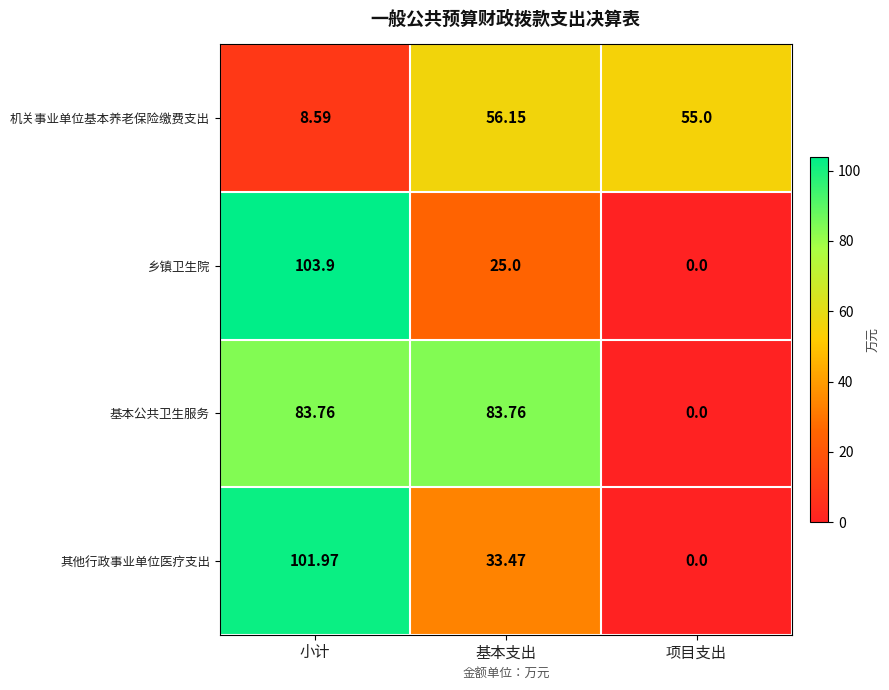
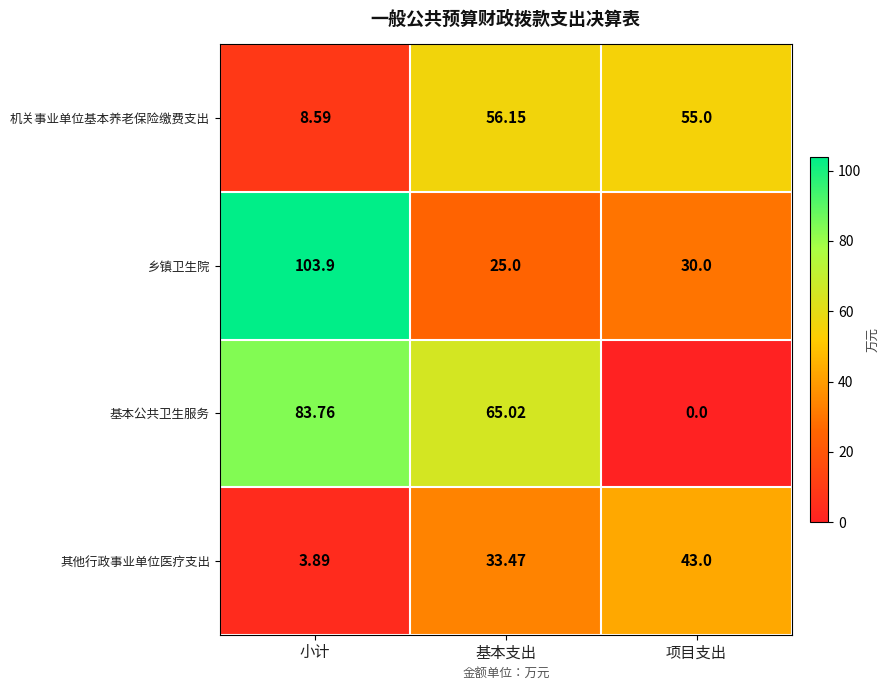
乡镇卫生院, 项目支出: 0.0 -> 30.0
基本公共卫生服务, 基本支出: 83.76 -> 65.02
其他行政事业单位医疗支出, 小计: 101.97 -> 3.89
其他行政事业单位医疗支出, 项目支出: 0.0 -> 43.0
